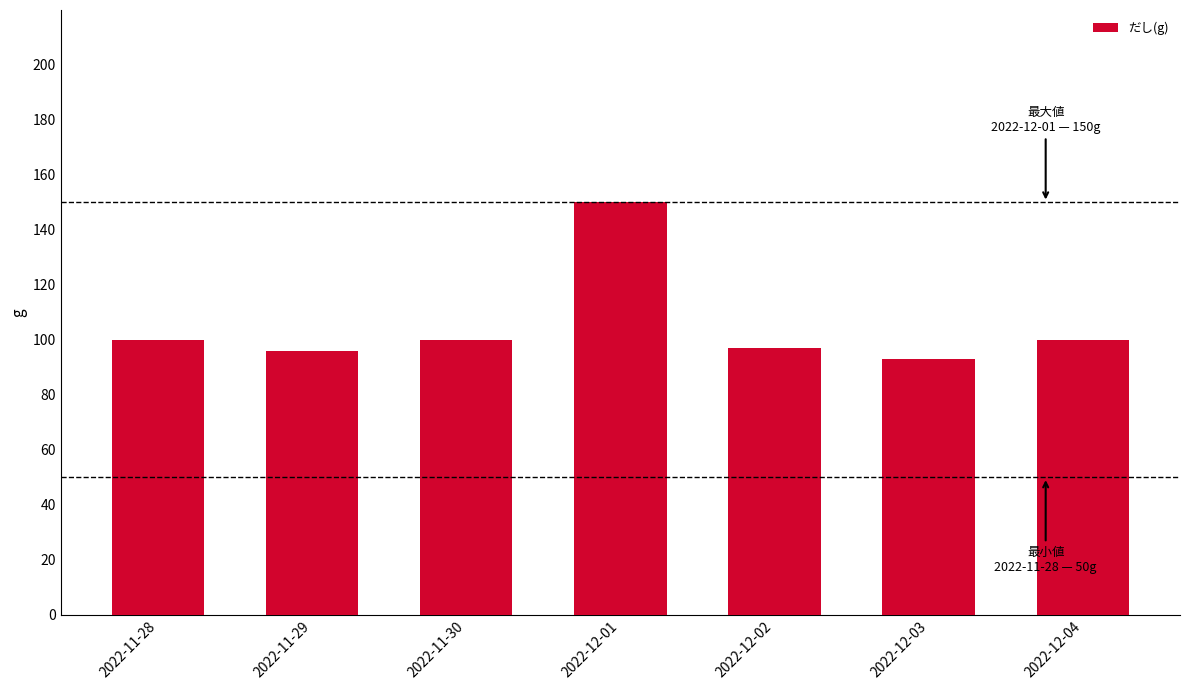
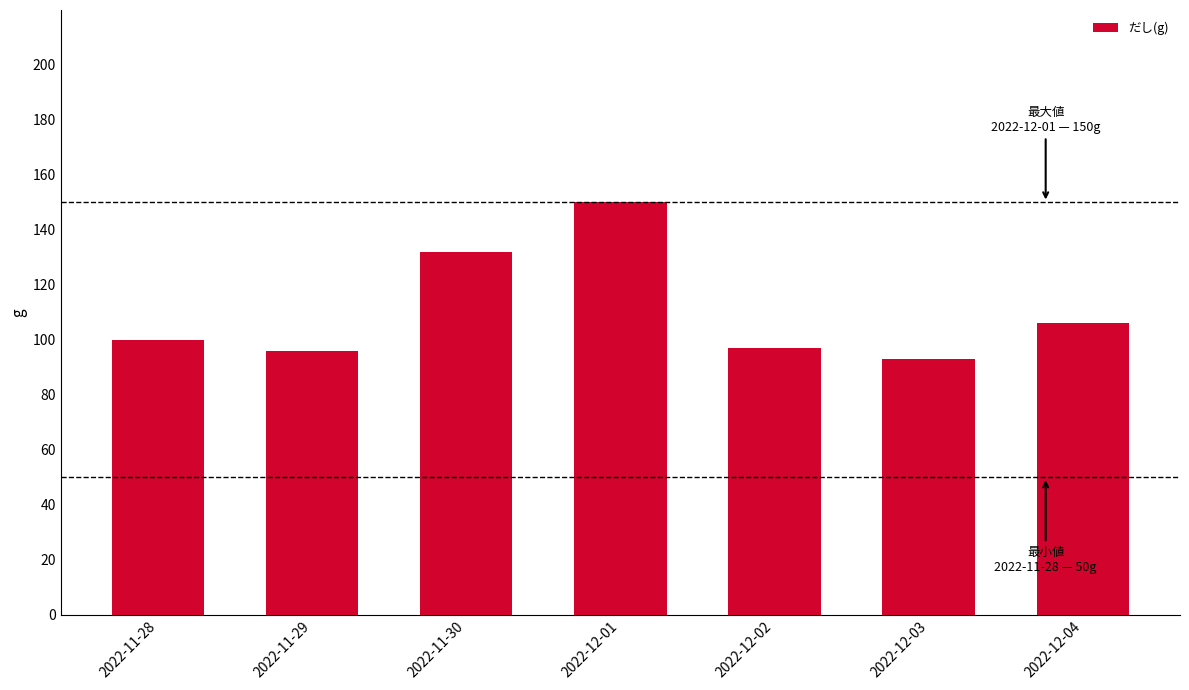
2022-11-30: 100 -> 132
2022-12-04: 100 -> 106
